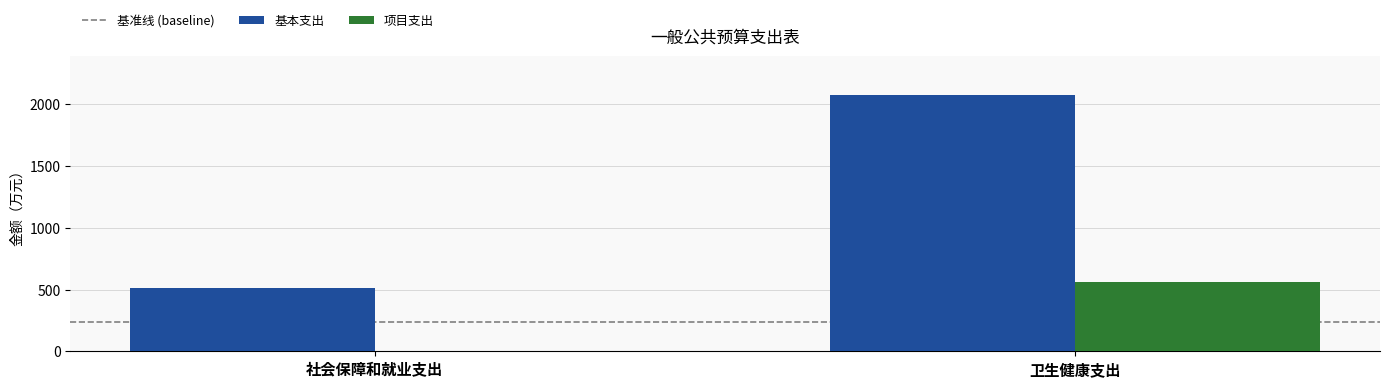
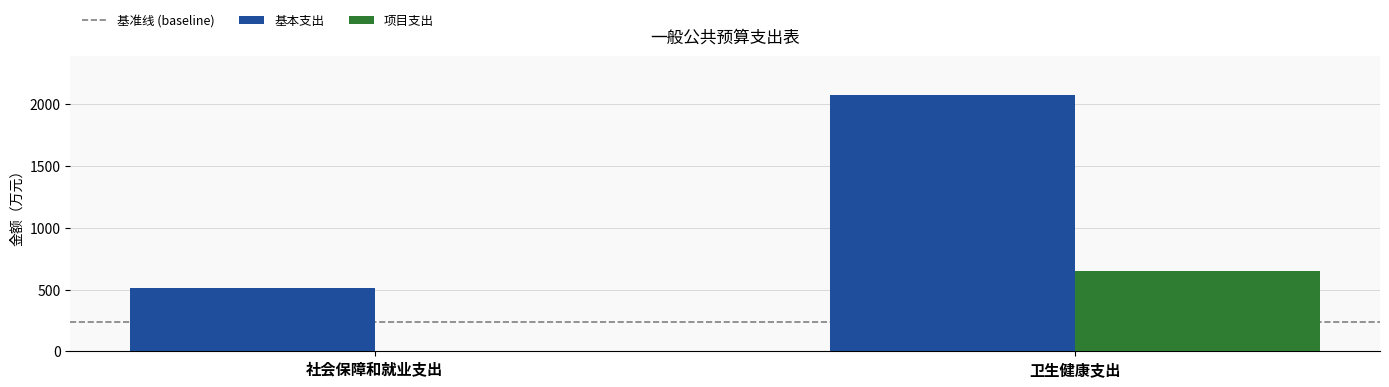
项目支出, 卫生健康支出: 560 -> 650
